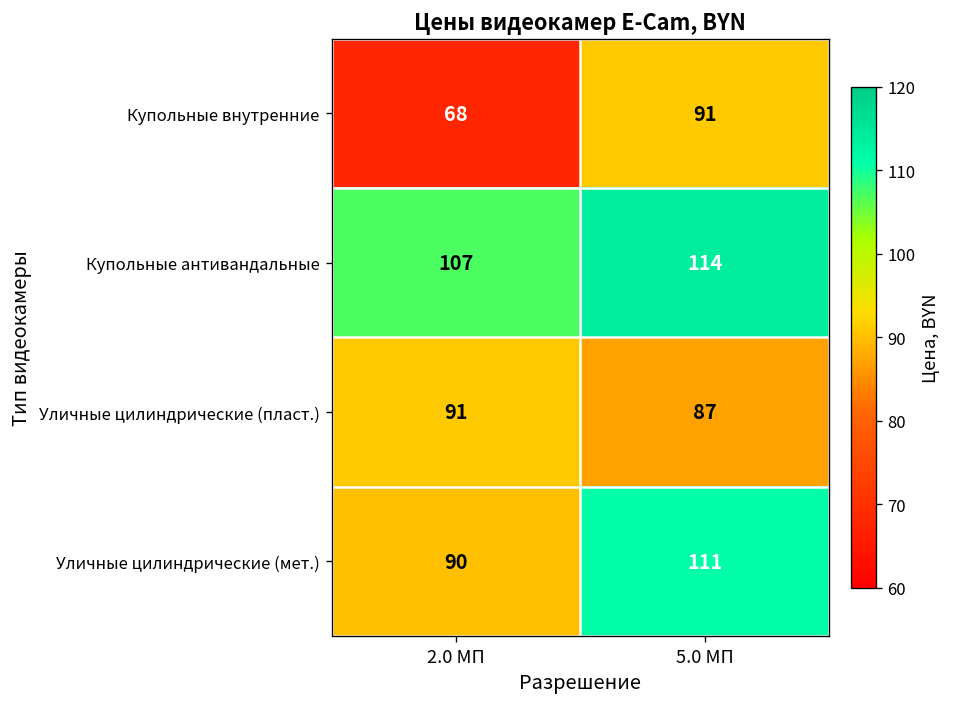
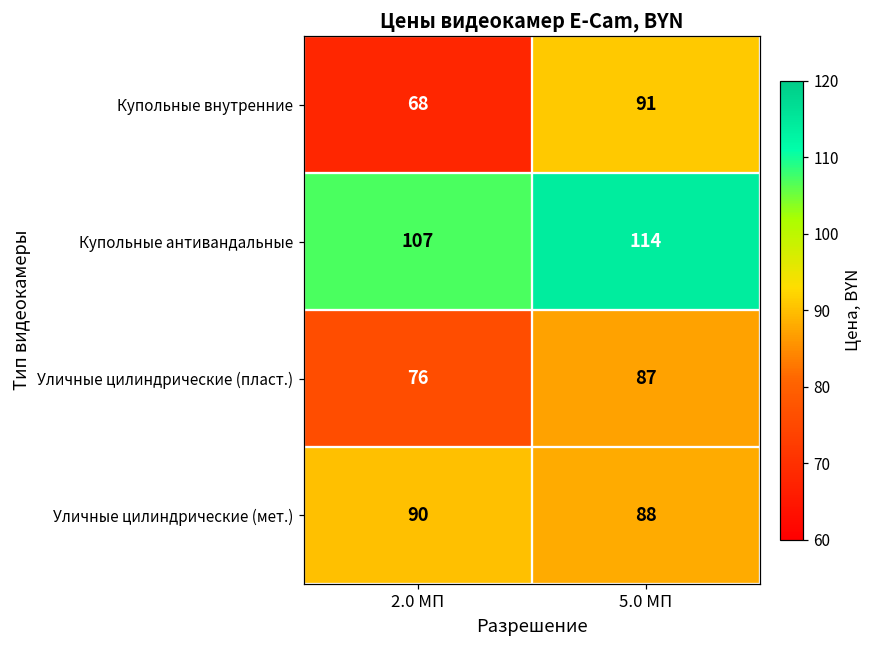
Уличные цилиндрические (пласт.), 2.0 МП: 91 -> 76
Уличные цилиндрические (мет.), 5.0 МП: 111 -> 88
